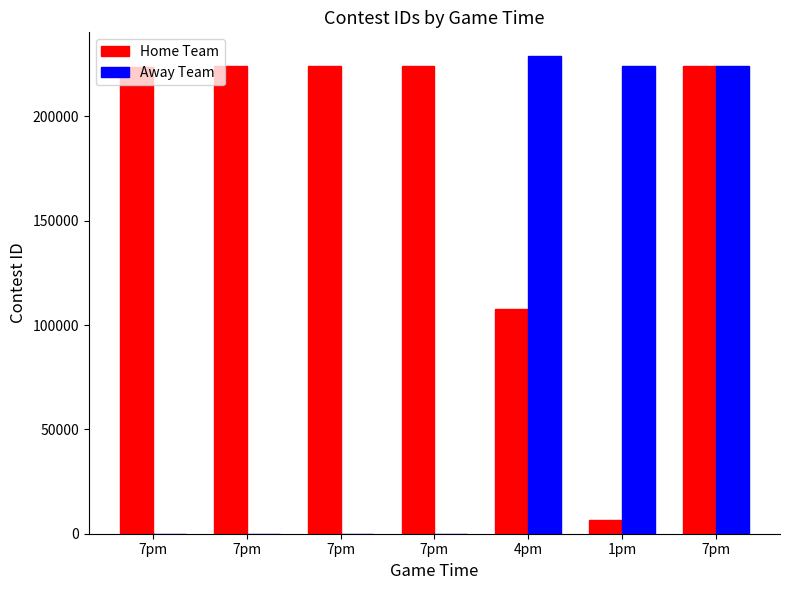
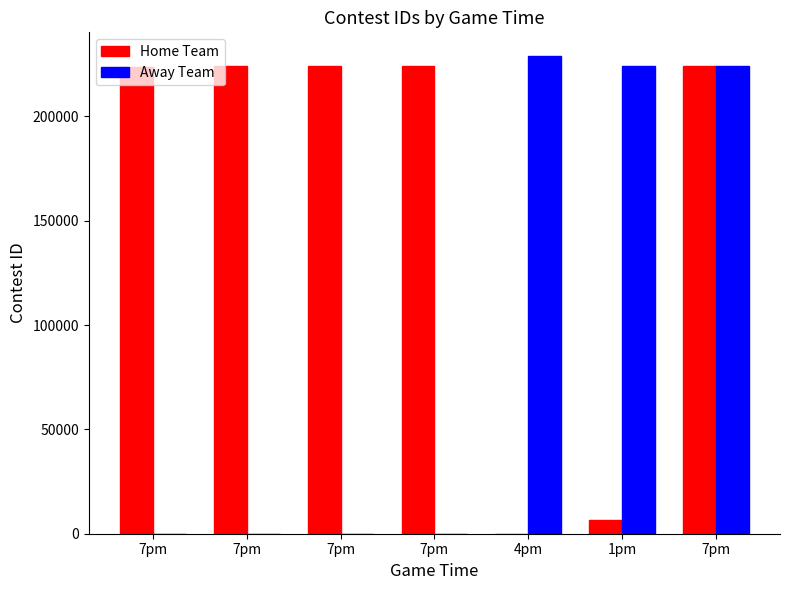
Home Team, 4pm: 108000 -> 0
